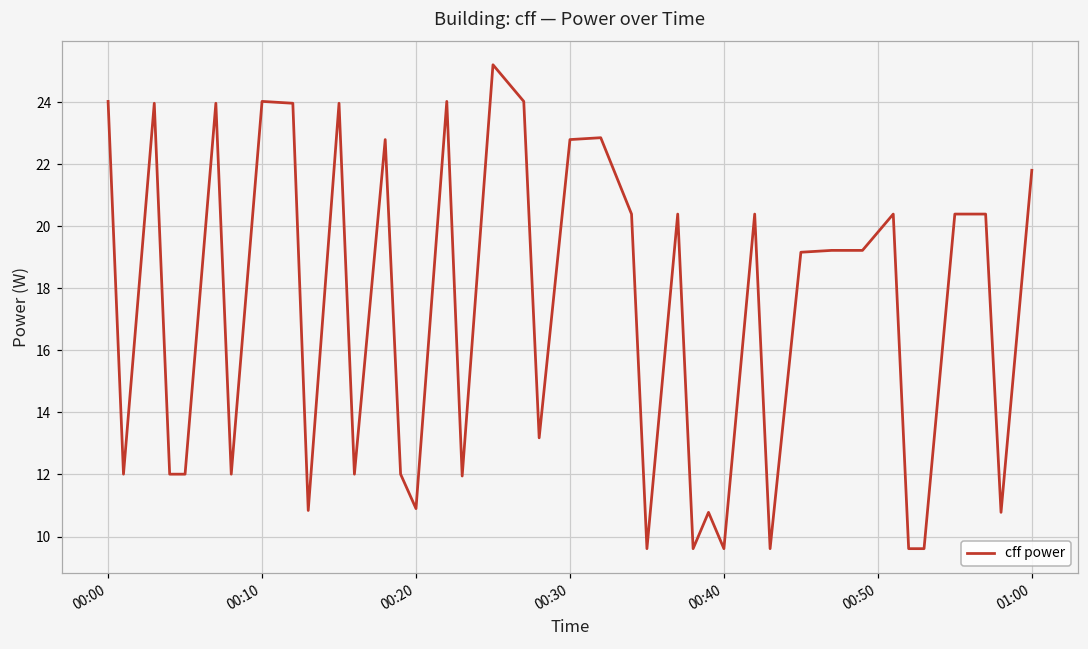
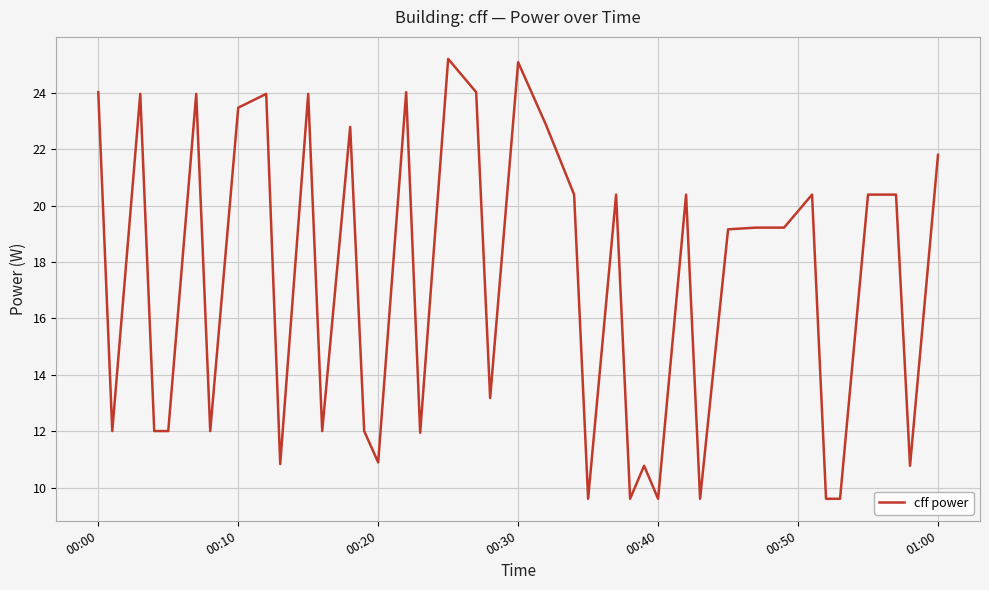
00:10: 24.0 -> 23.5
00:30: 22.8 -> 25.1
